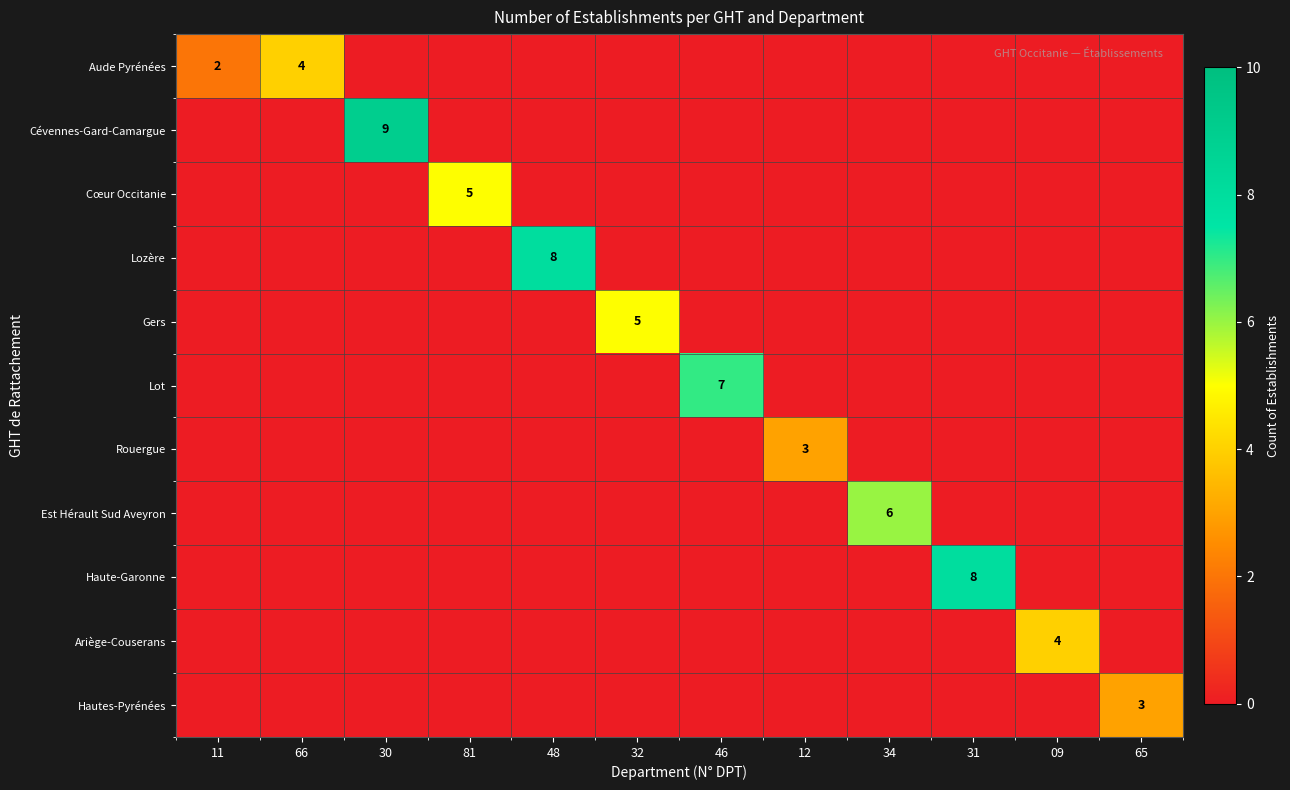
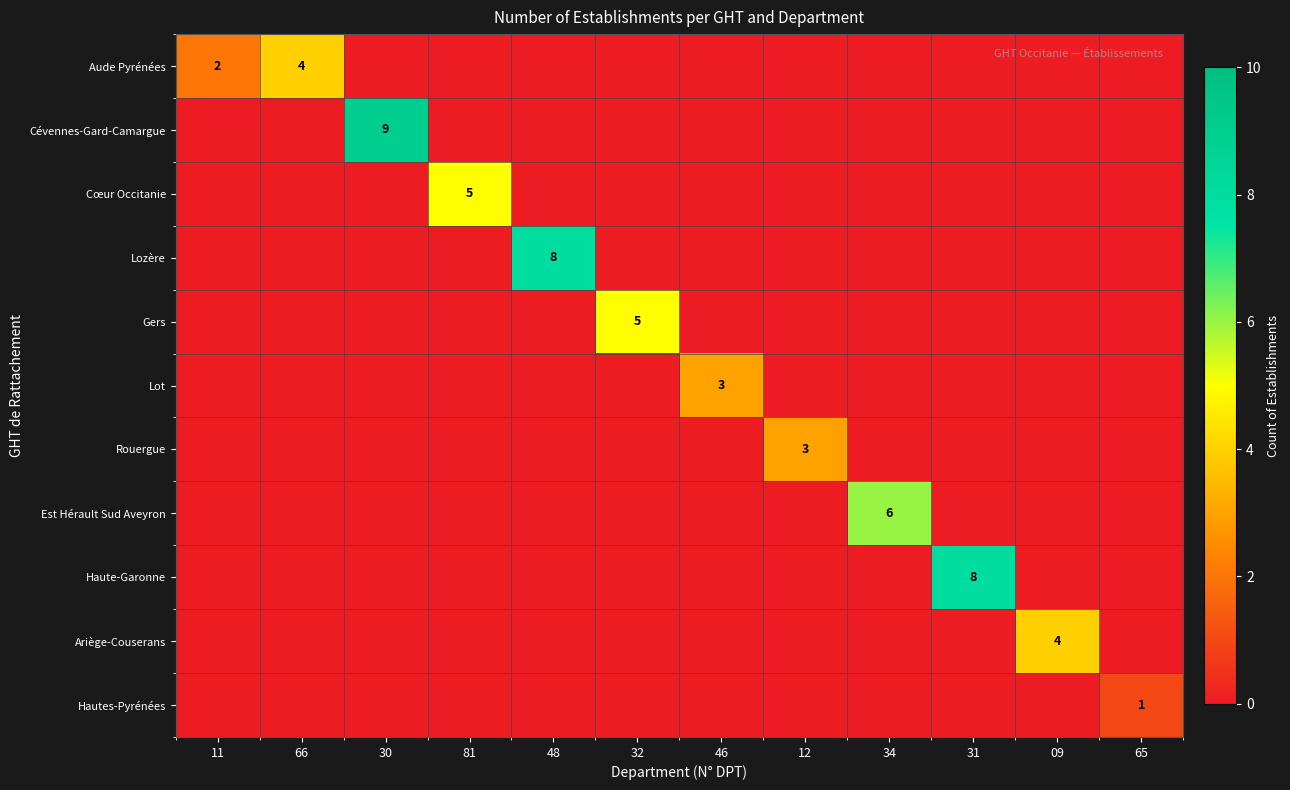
Lot, 46: 7 -> 3
Hautes-Pyrénées, 65: 3 -> 1
